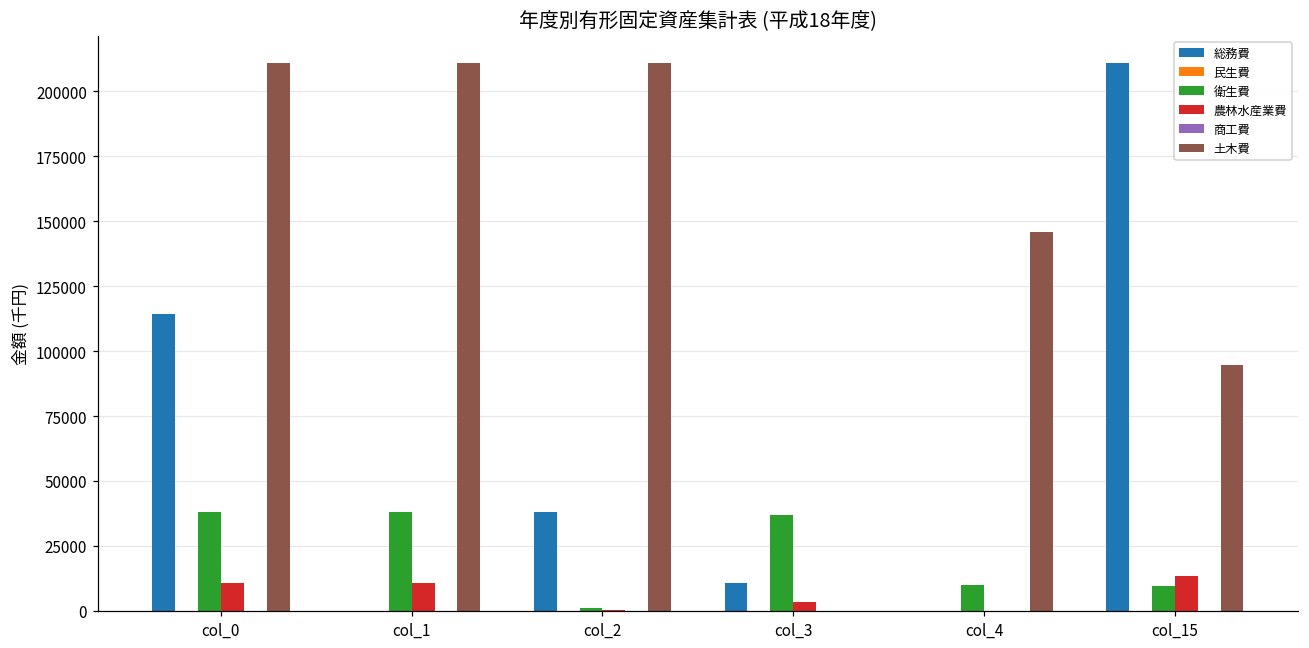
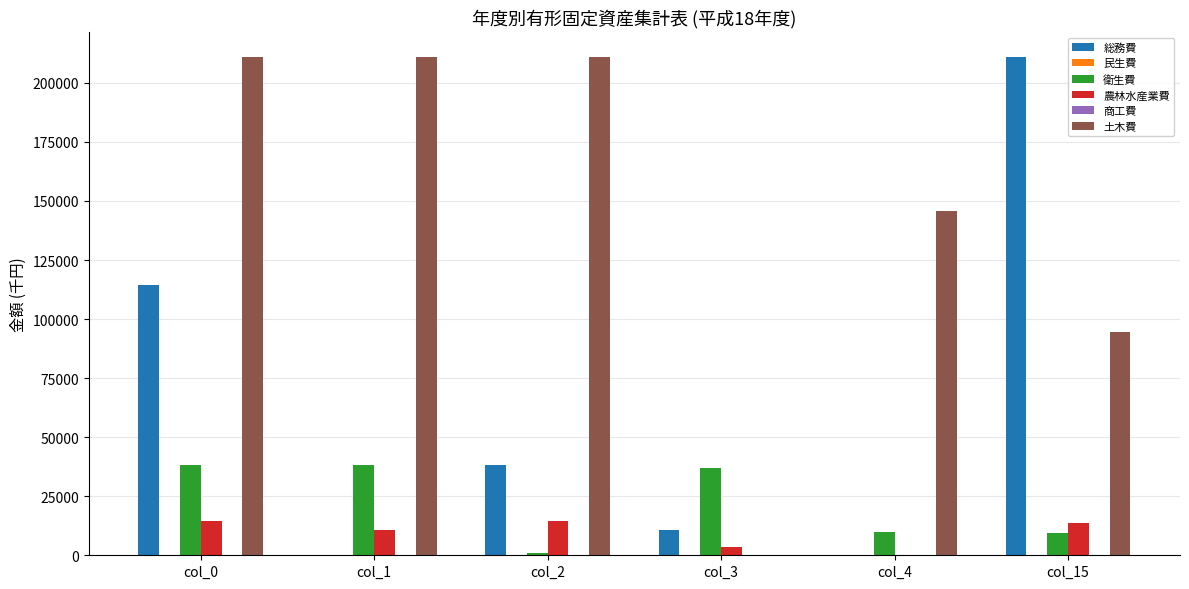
農林水産業費, col_0: 11000 -> 15000
農林水産業費, col_2: 0 -> 14000
